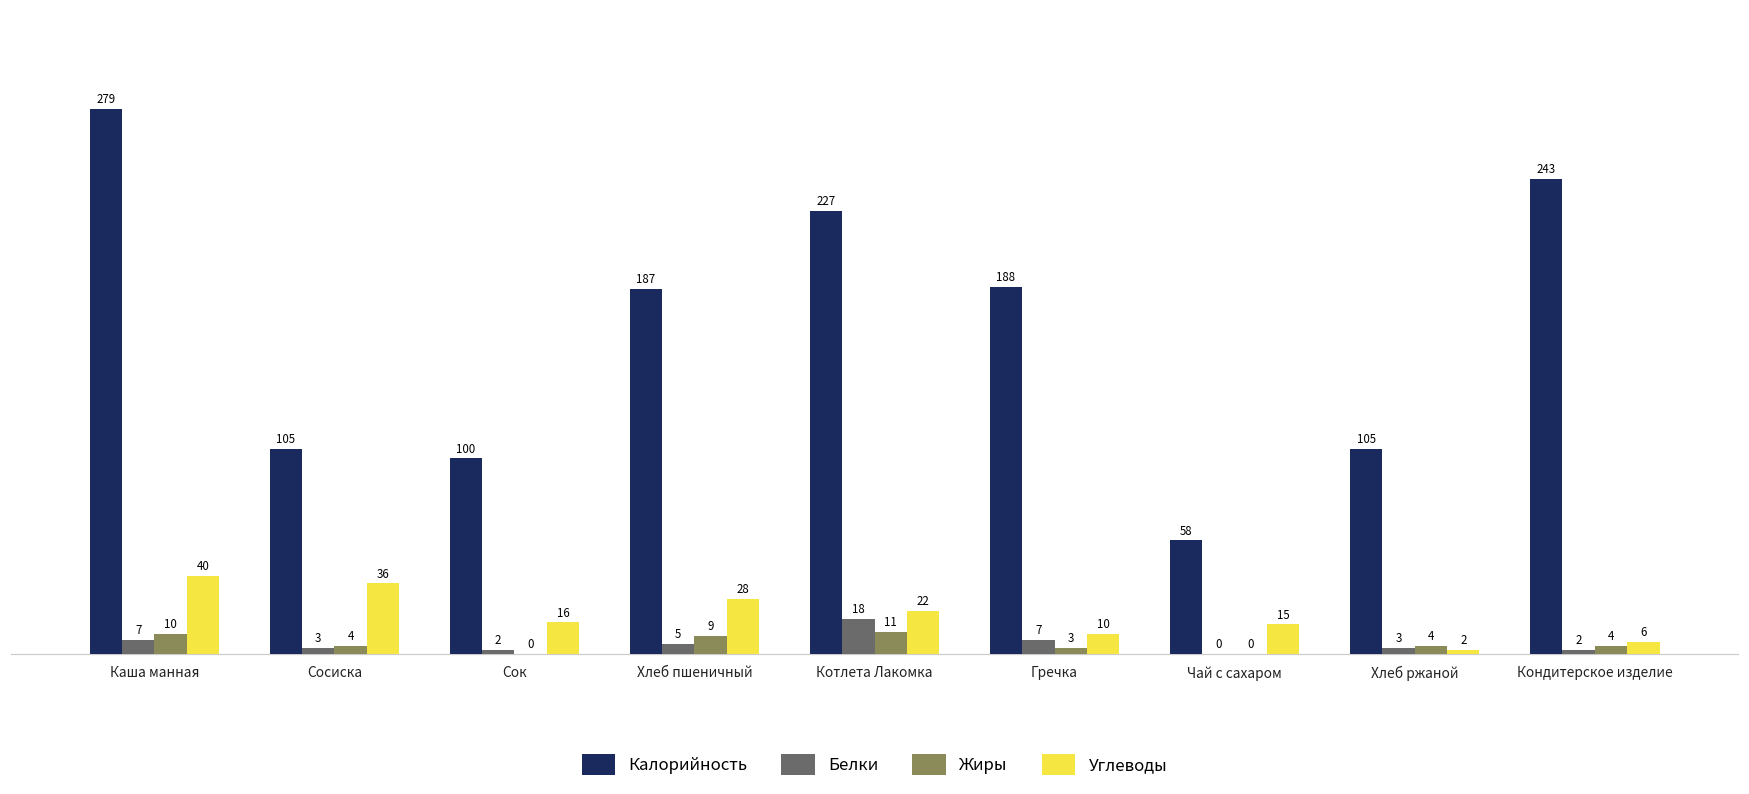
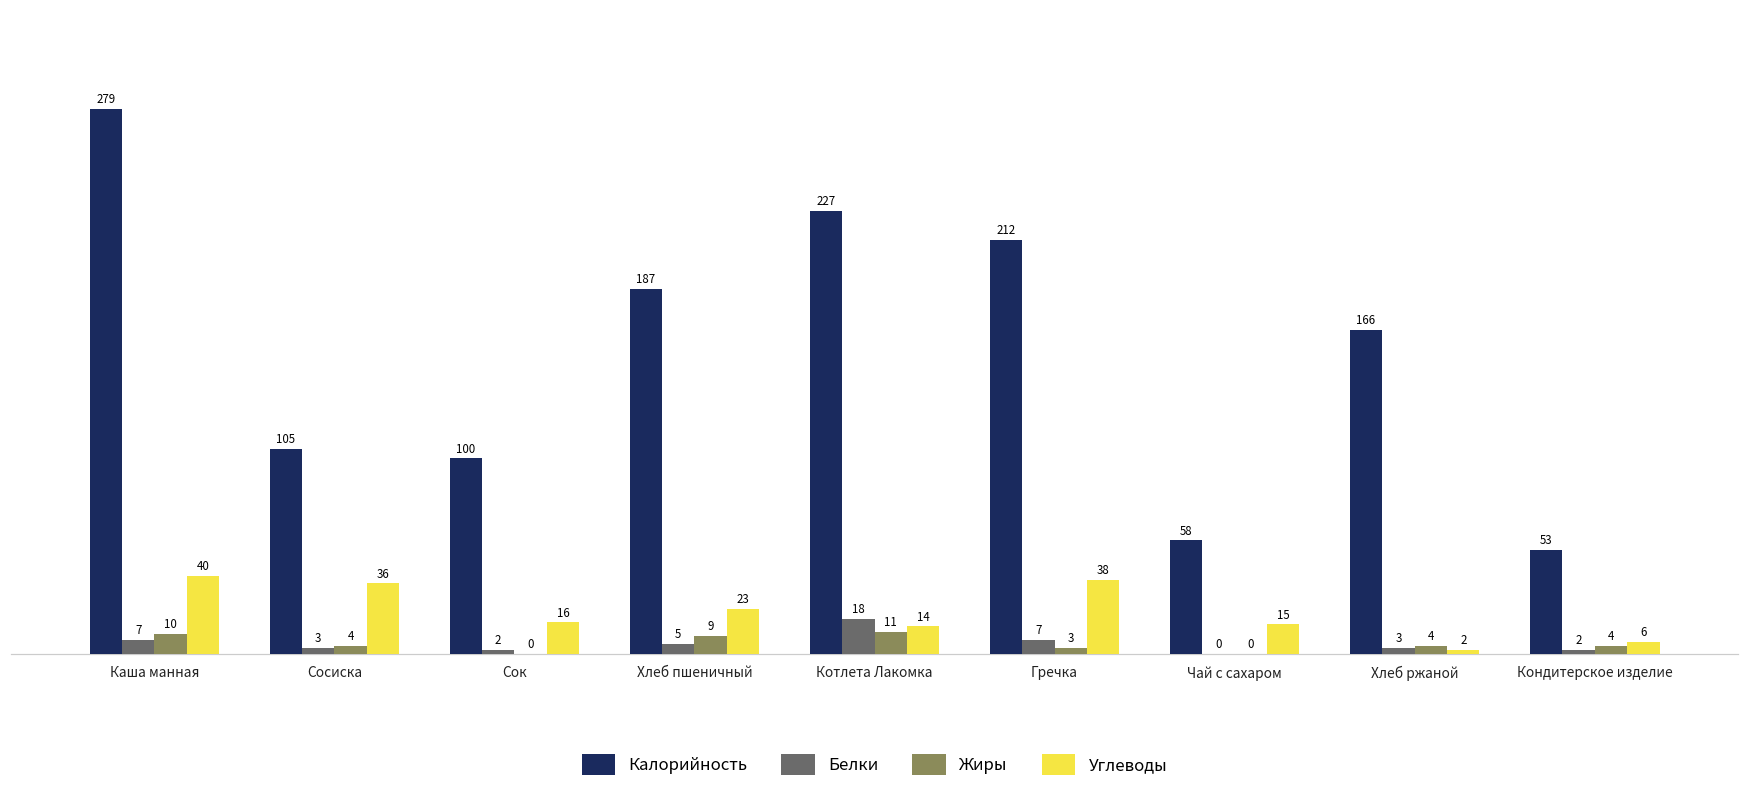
Углеводы, Хлеб пшеничный: 28 -> 23
Углеводы, Котлета Лакомка: 22 -> 14
Калорийность, Гречка: 188 -> 212
Углеводы, Гречка: 10 -> 38
Калорийность, Хлеб ржаной: 105 -> 166
Калорийность, Кондитерское изделие: 243 -> 53
